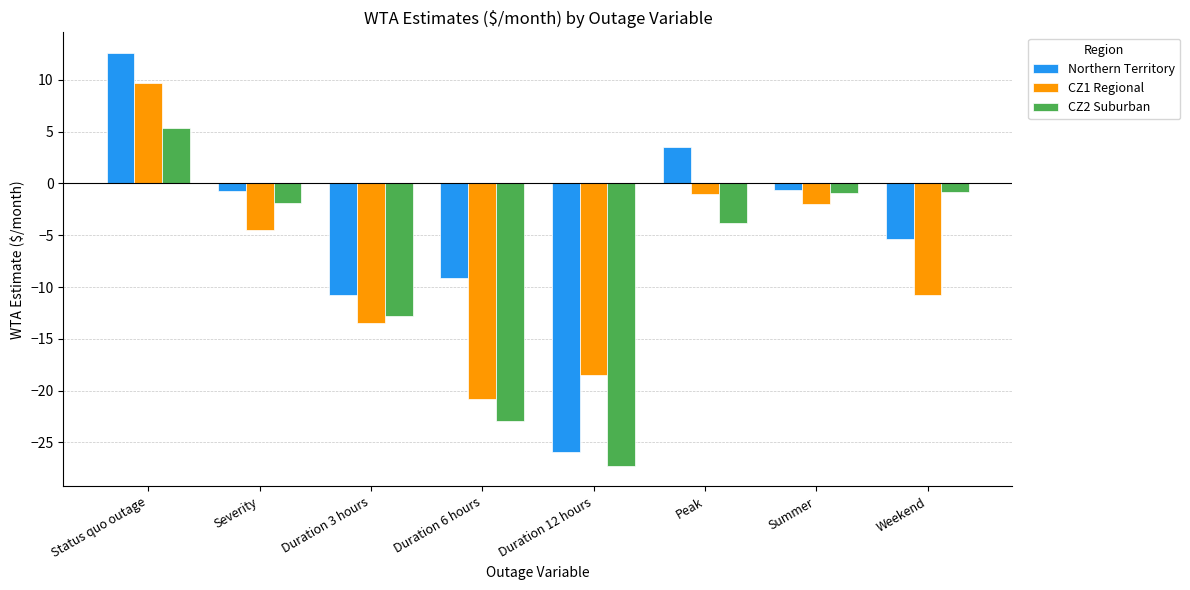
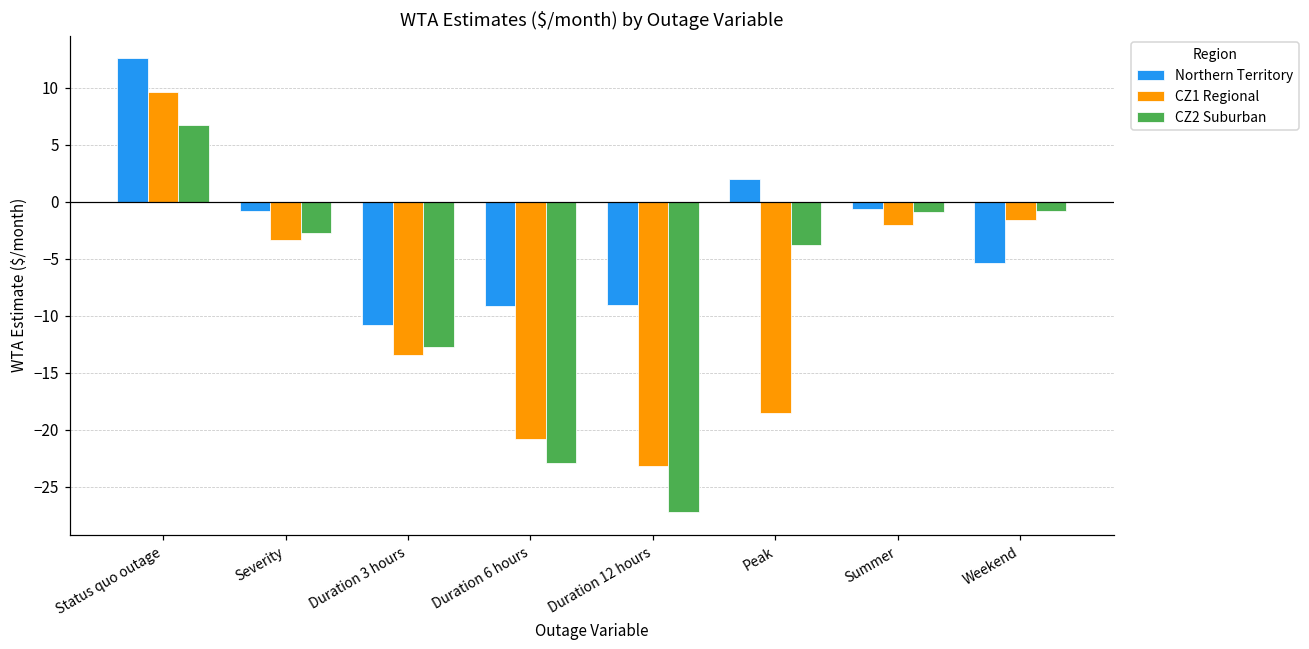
CZ2 Suburban, Status quo outage: 5.3 -> 6.7
CZ1 Regional, Severity: -4.5 -> -3.4
CZ2 Suburban, Severity: -1.9 -> -2.7
Northern Territory, Duration 12 hours: -25.9 -> -9.0
CZ1 Regional, Duration 12 hours: -18.5 -> -23.2
Northern Territory, Peak: 3.5 -> 2.0
CZ1 Regional, Peak: -1.0 -> -18.5
CZ1 Regional, Weekend: -10.8 -> -1.6
